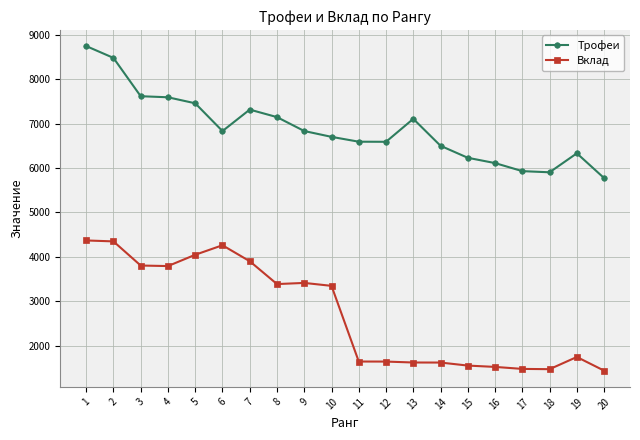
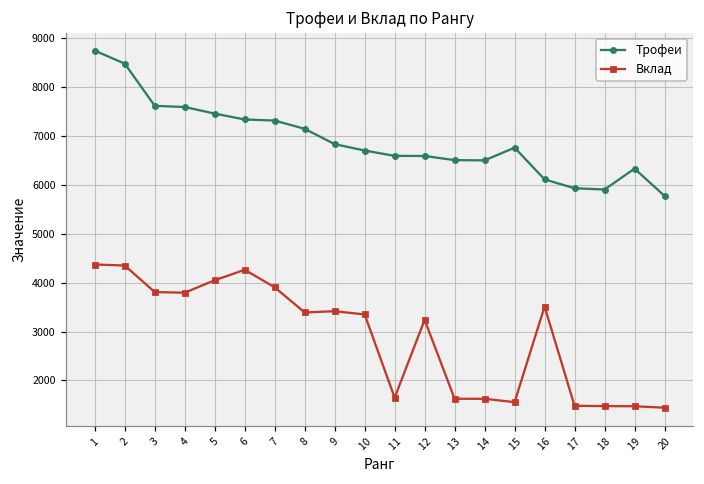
Трофеи, 6: 6800 -> 7300
Вклад, 12: 1600 -> 3200
Трофеи, 13: 7100 -> 6500
Трофеи, 15: 6200 -> 6800
Вклад, 16: 1500 -> 3500
Вклад, 19: 1800 -> 1500
